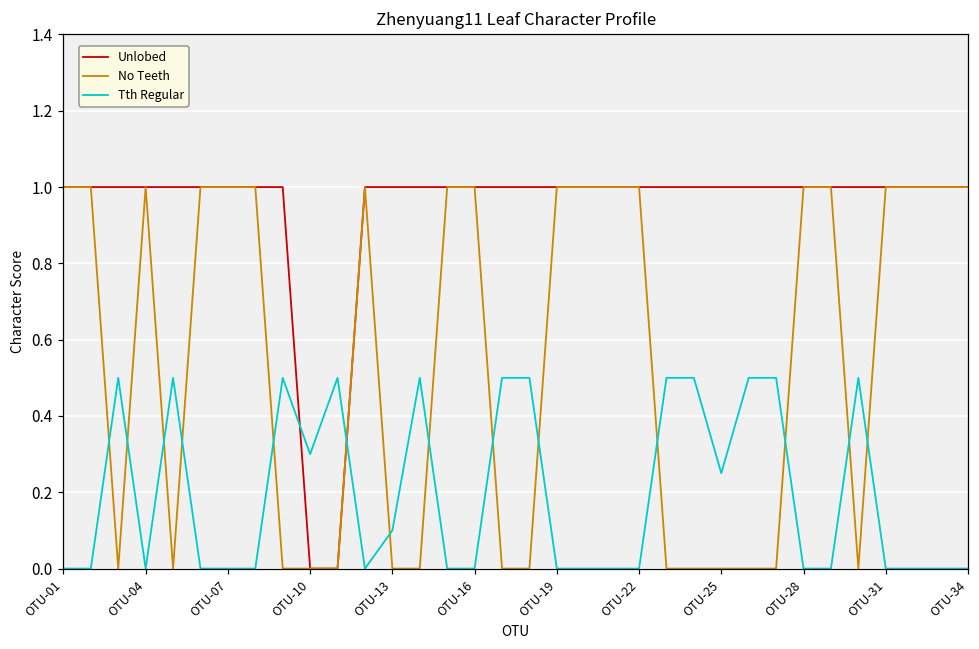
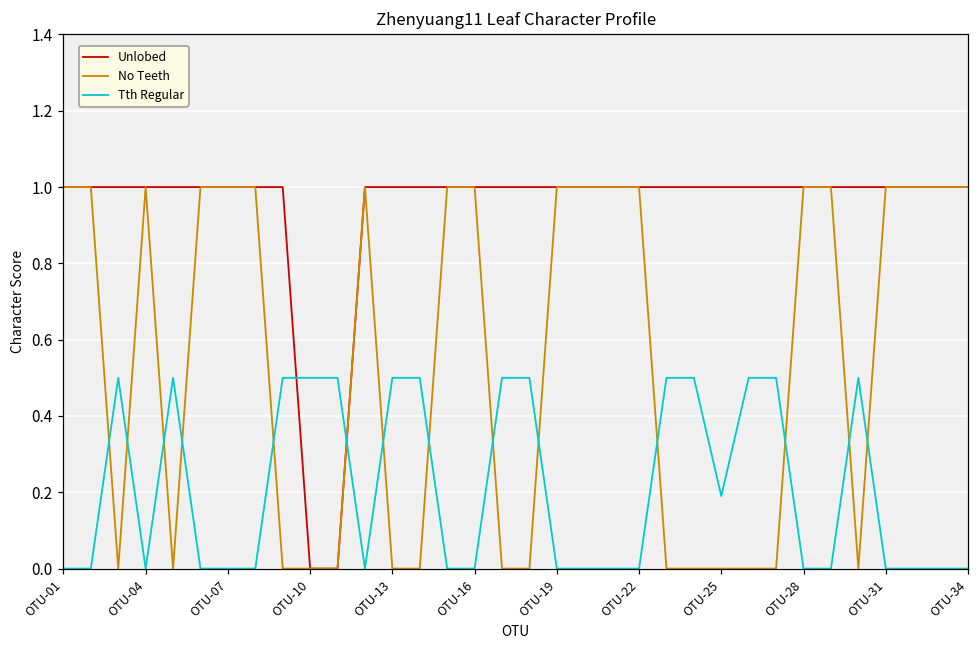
Tth Regular, OTU-10: 0.3 -> 0.5
Tth Regular, OTU-13: 0.1 -> 0.5
Tth Regular, OTU-25: 0.25 -> 0.19
